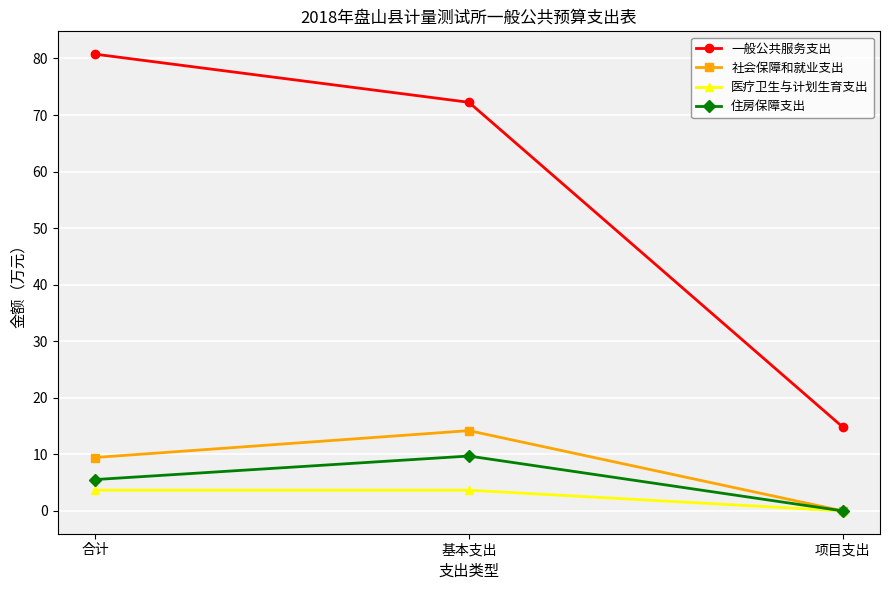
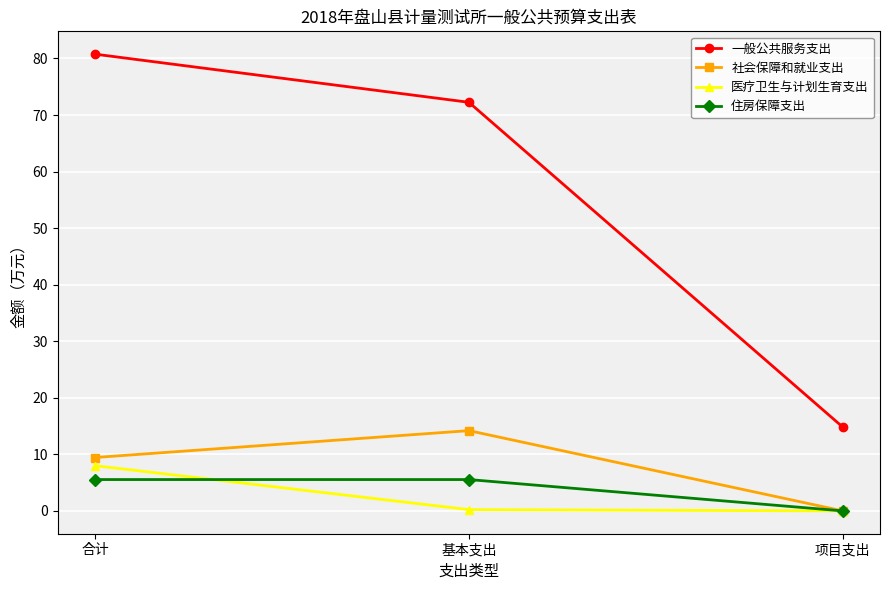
医疗卫生与计划生育支出, 合计: 4 -> 8
医疗卫生与计划生育支出, 基本支出: 4 -> 0
住房保障支出, 基本支出: 10 -> 6
